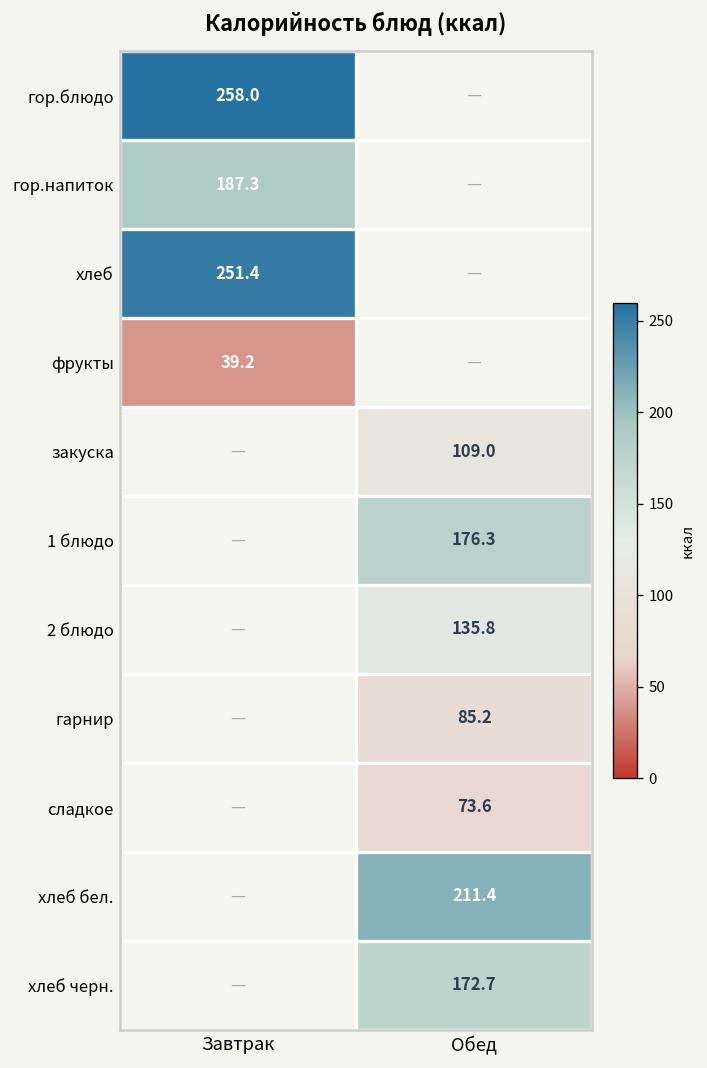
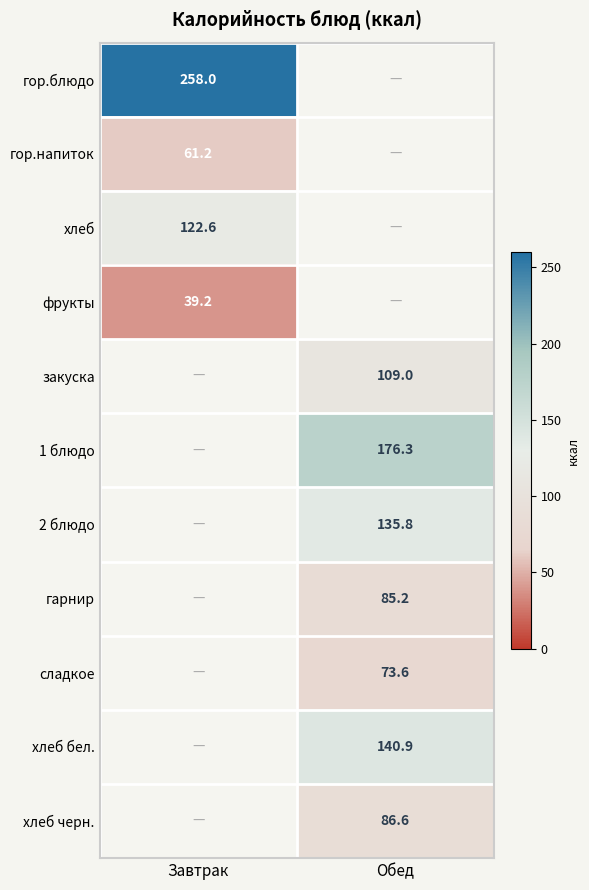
гор.напиток, Завтрак: 187.3 -> 61.2
хлеб, Завтрак: 251.4 -> 122.6
хлеб бел., Обед: 211.4 -> 140.9
хлеб черн., Обед: 172.7 -> 86.6
